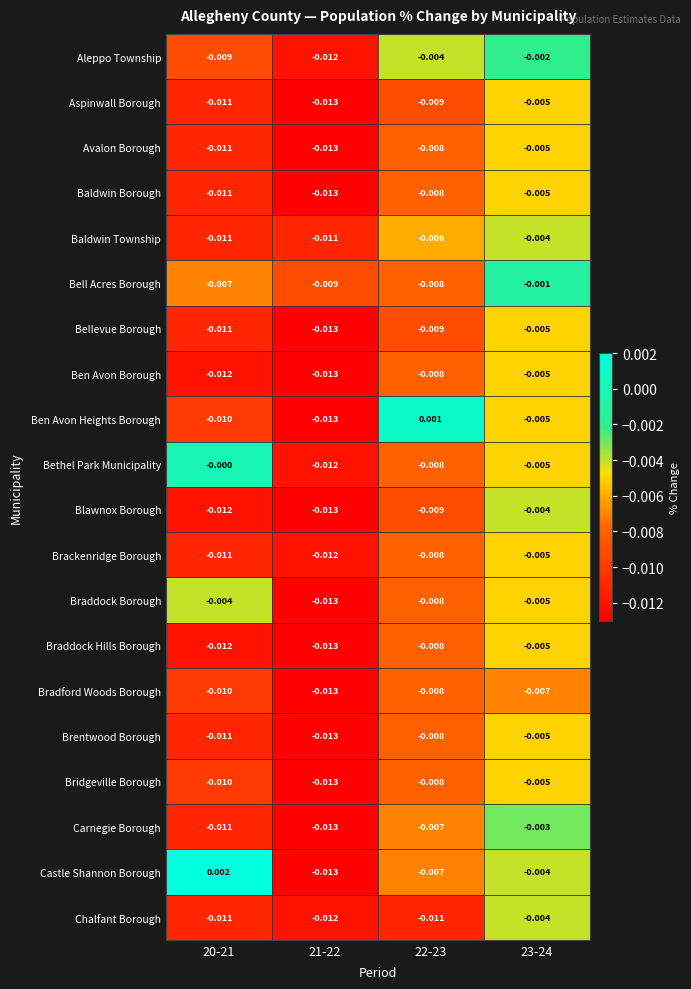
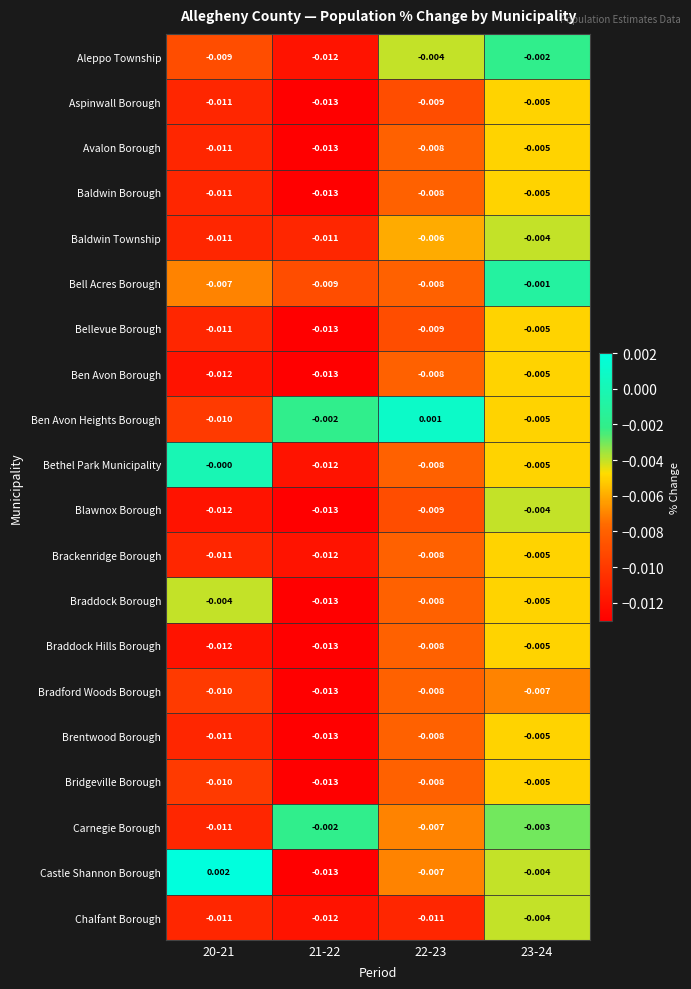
Ben Avon Heights Borough, 21-22: -0.013 -> -0.002
Carnegie Borough, 21-22: -0.013 -> -0.002
